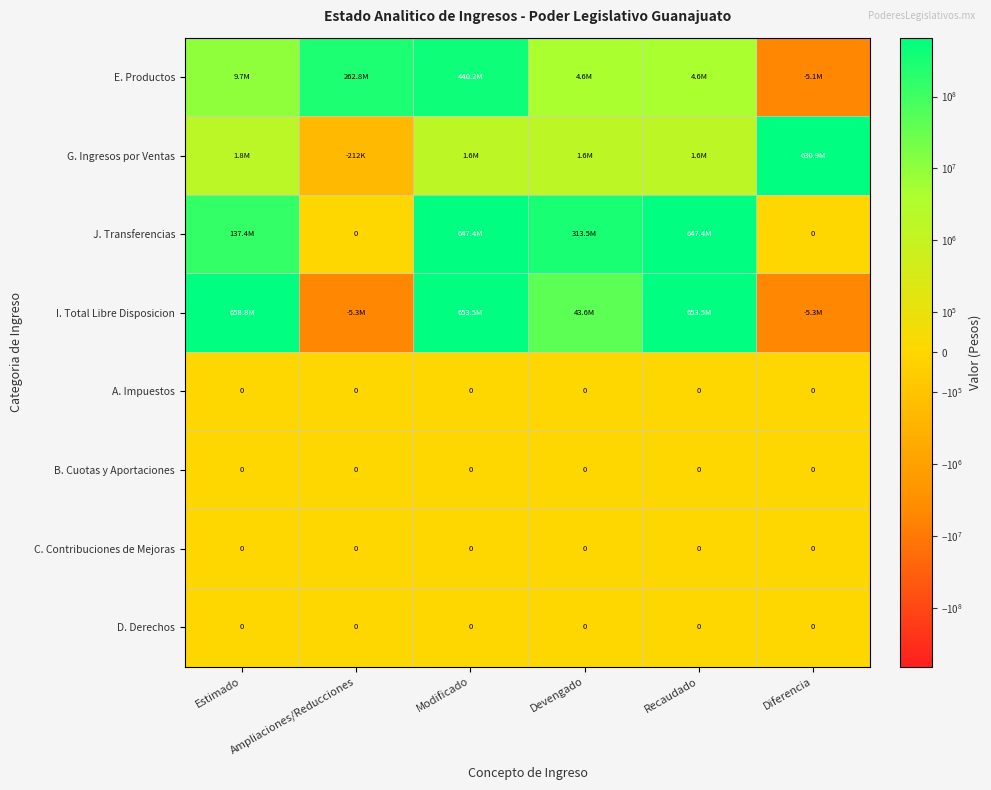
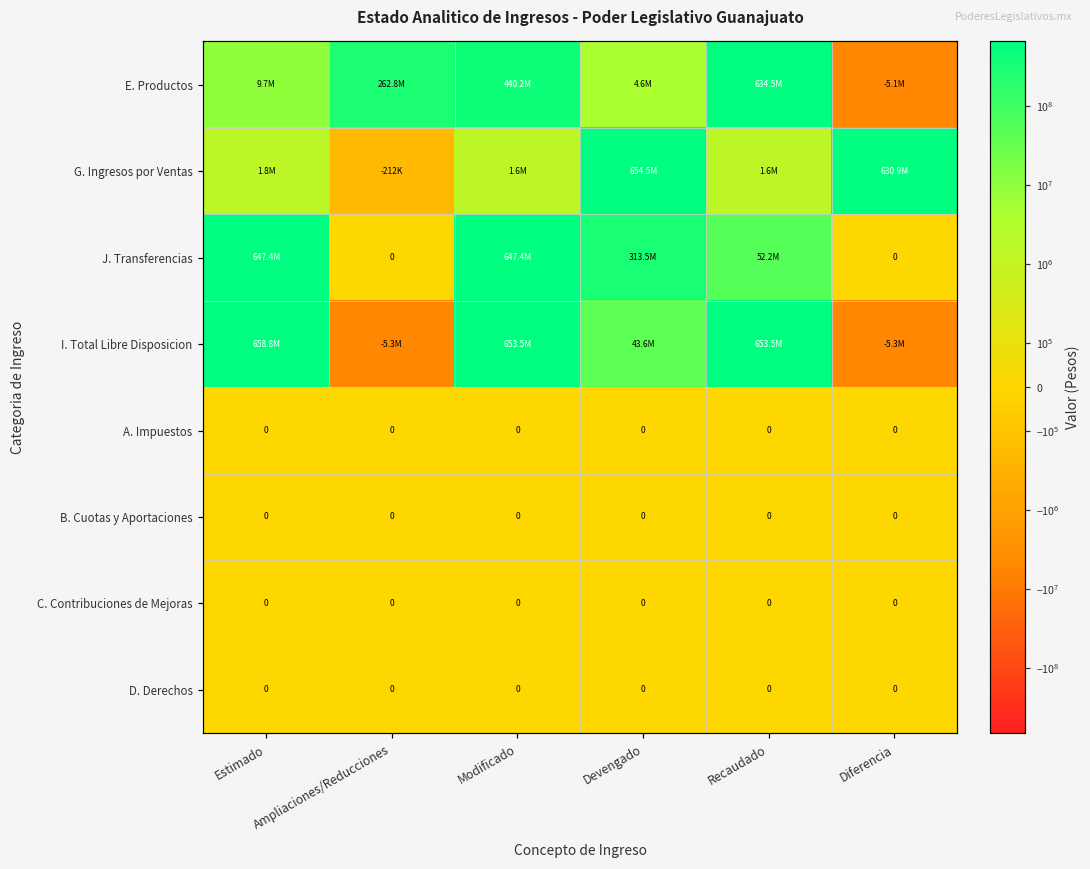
E. Productos, Recaudado: 4.6M -> 634.5M
G. Ingresos por Ventas, Devengado: 1.6M -> 654.5M
J. Transferencias, Estimado: 137.4M -> 647.4M
J. Transferencias, Recaudado: 647.4M -> 52.2M
